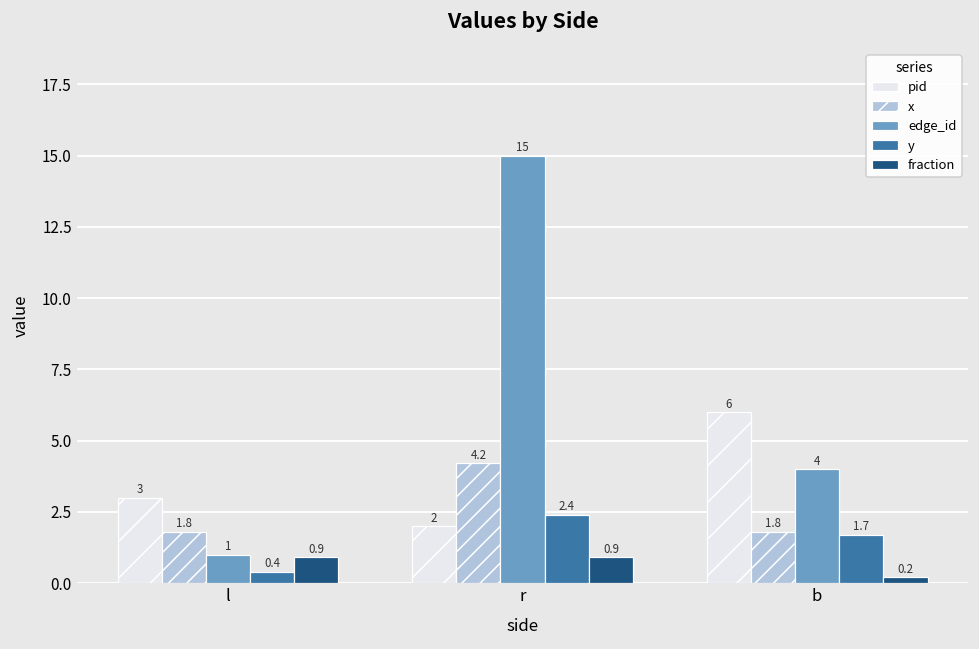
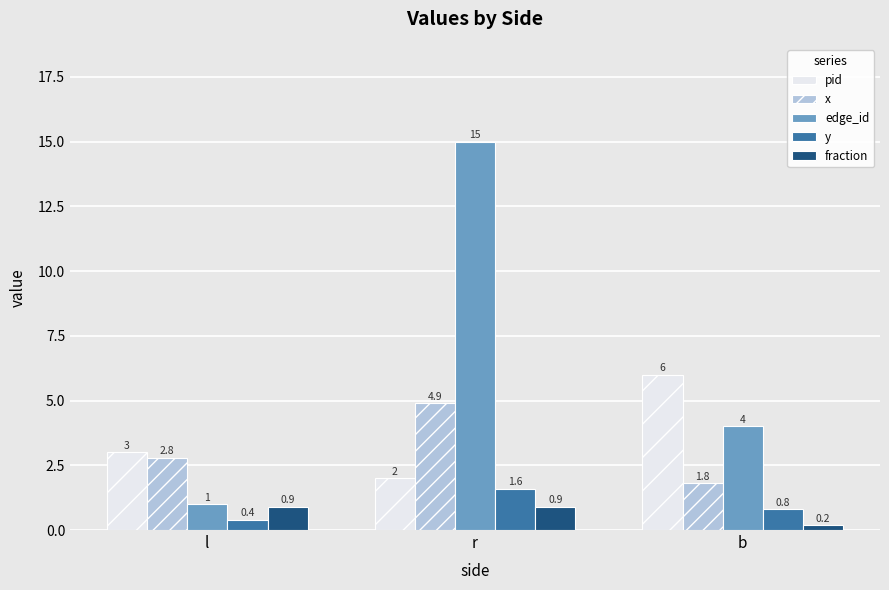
x, l: 1.8 -> 2.8
x, r: 4.2 -> 4.9
y, r: 2.4 -> 1.6
y, b: 1.7 -> 0.8
